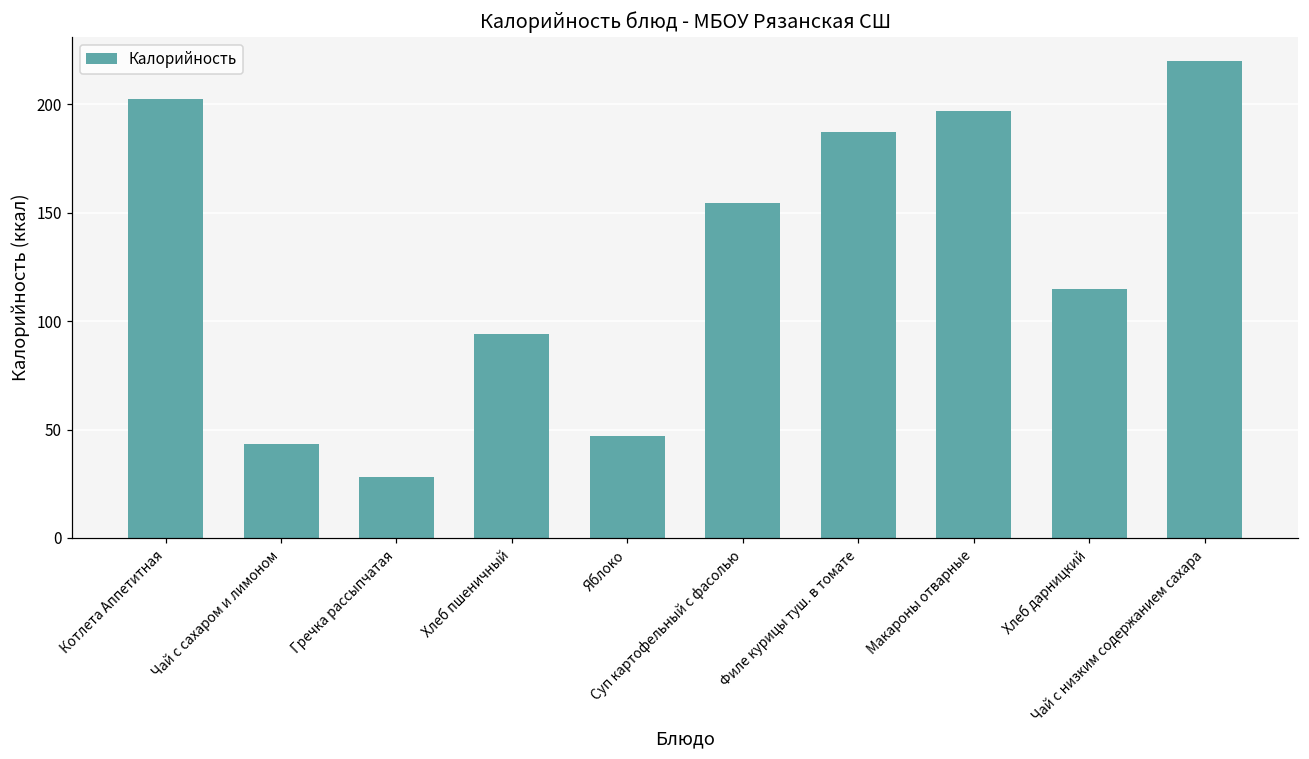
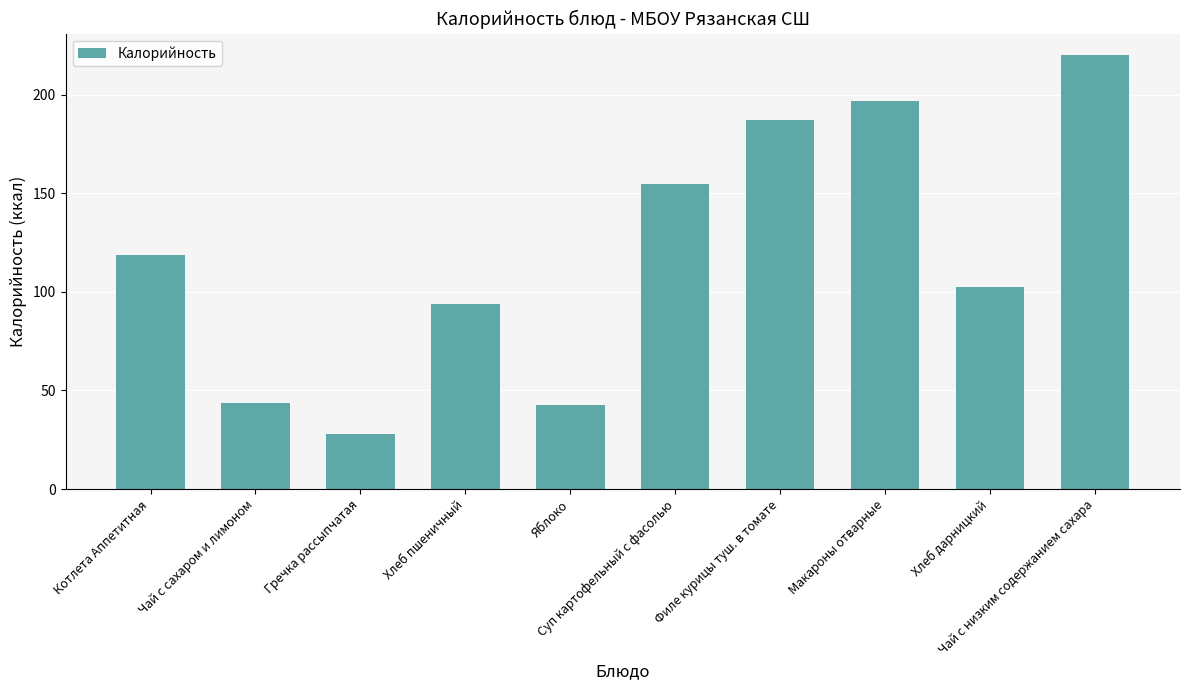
Котлета Аппетитная: 202 -> 119
Яблоко: 47 -> 43
Хлеб дарницкий: 115 -> 103
